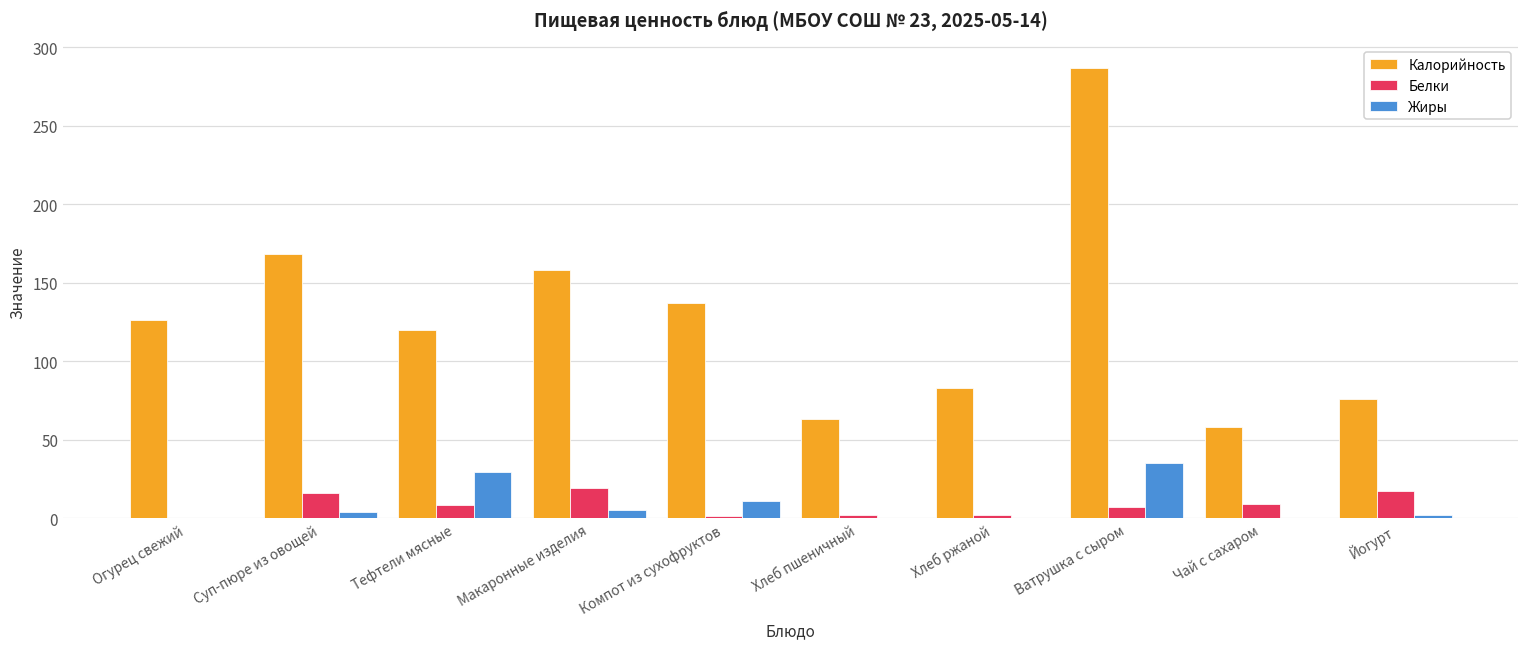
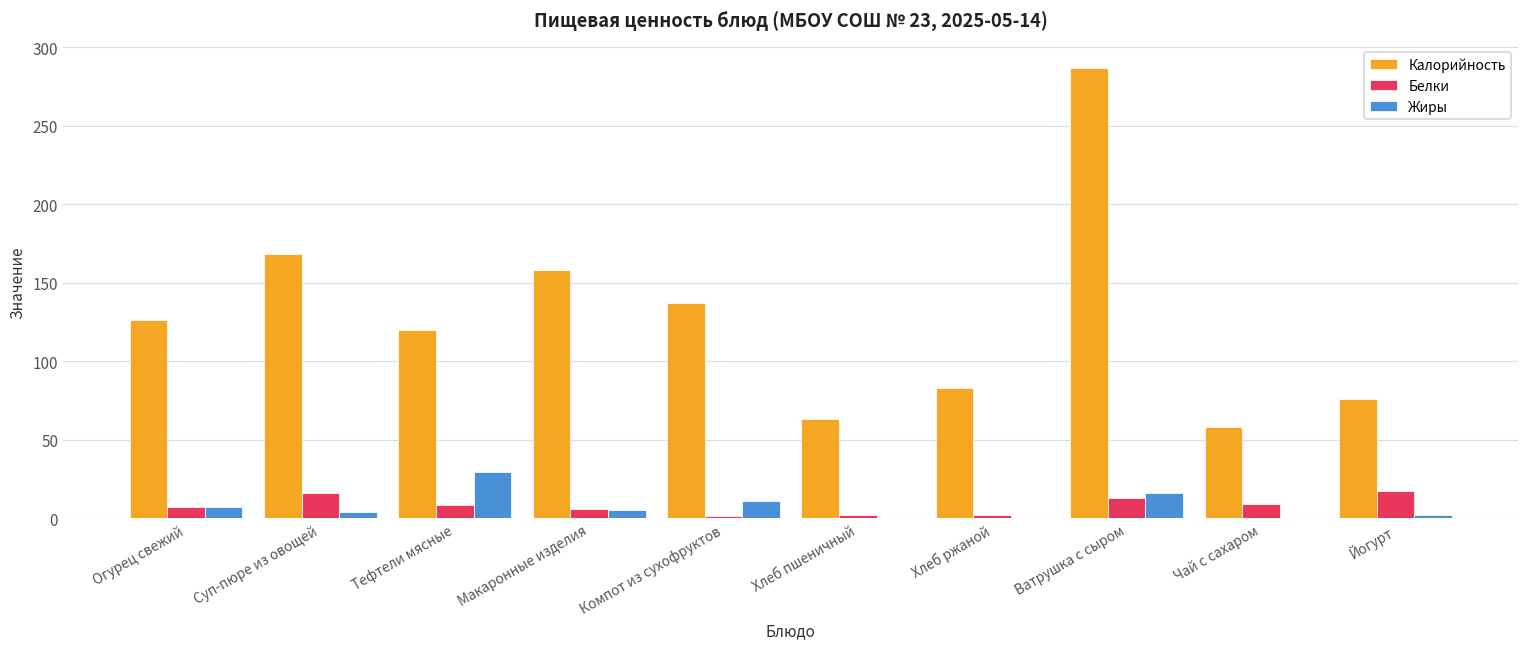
Белки, Огурец свежий: 0 -> 7
Жиры, Огурец свежий: 0 -> 7
Белки, Макаронные изделия: 19 -> 6
Белки, Ватрушка с сыром: 7 -> 13
Жиры, Ватрушка с сыром: 35 -> 16
